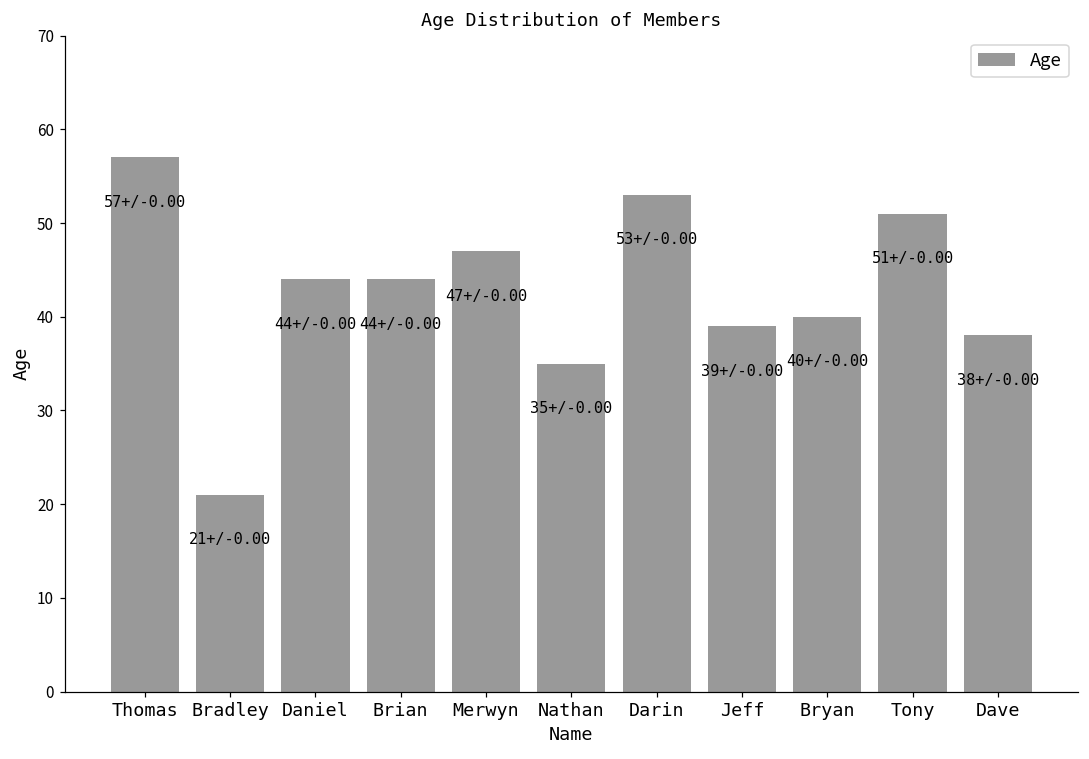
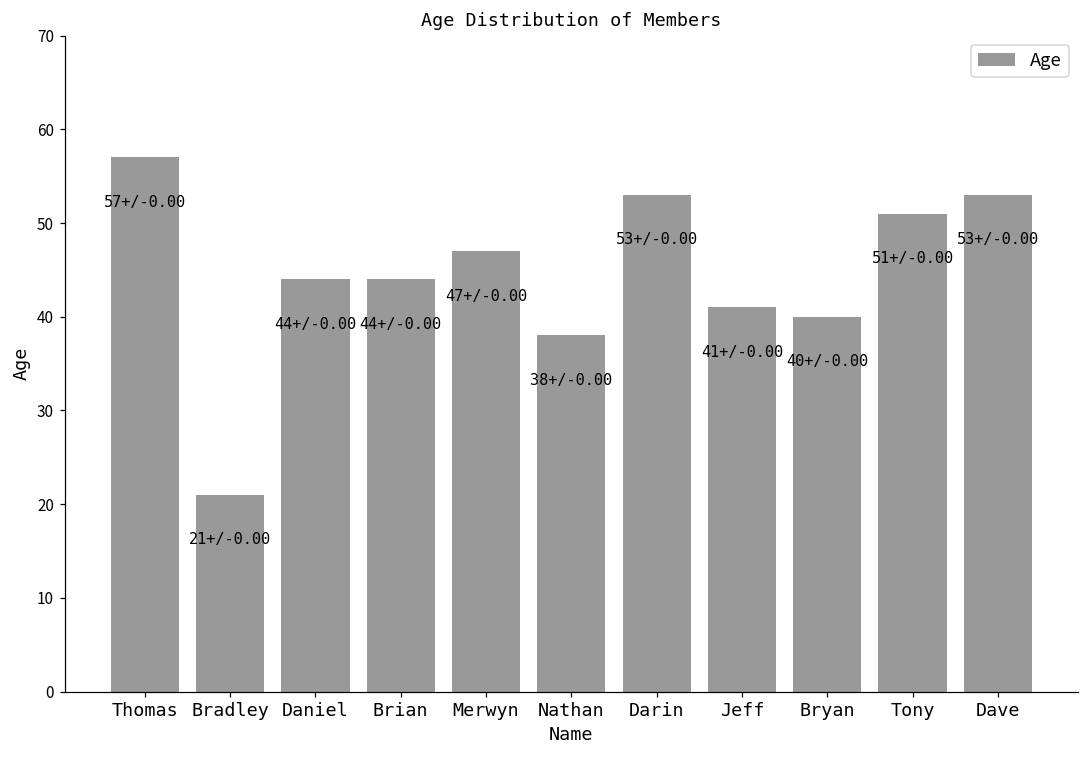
Nathan: 35+/ -> 38+/
Jeff: 39+/ -> 41+/
Dave: 38+/ -> 53+/
